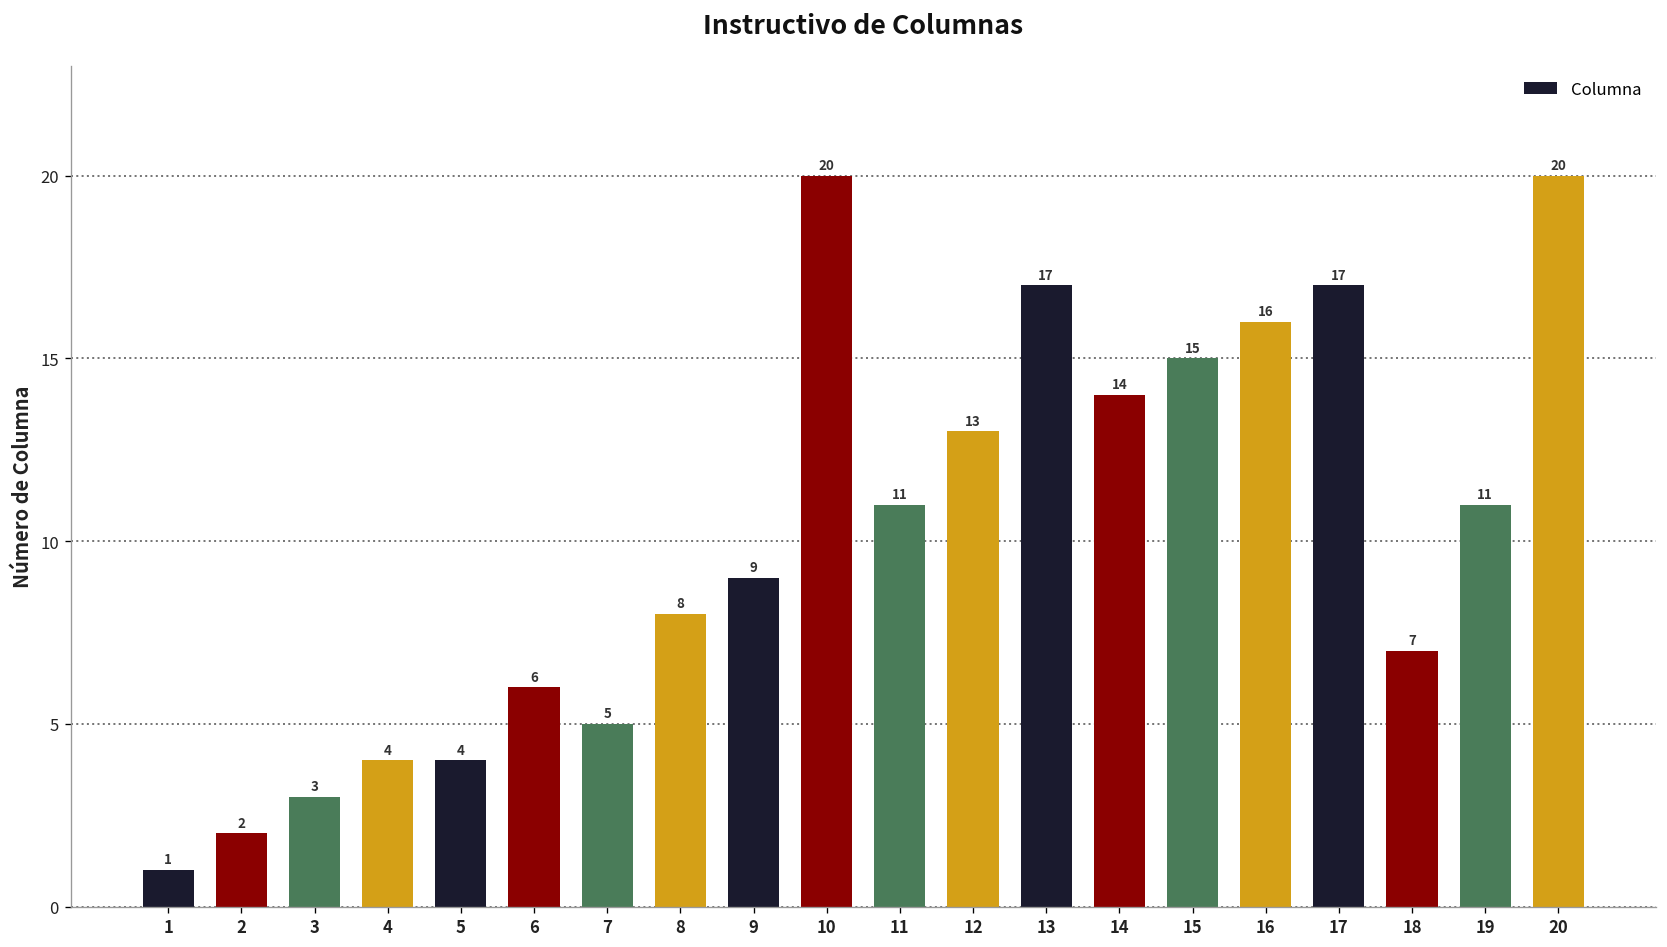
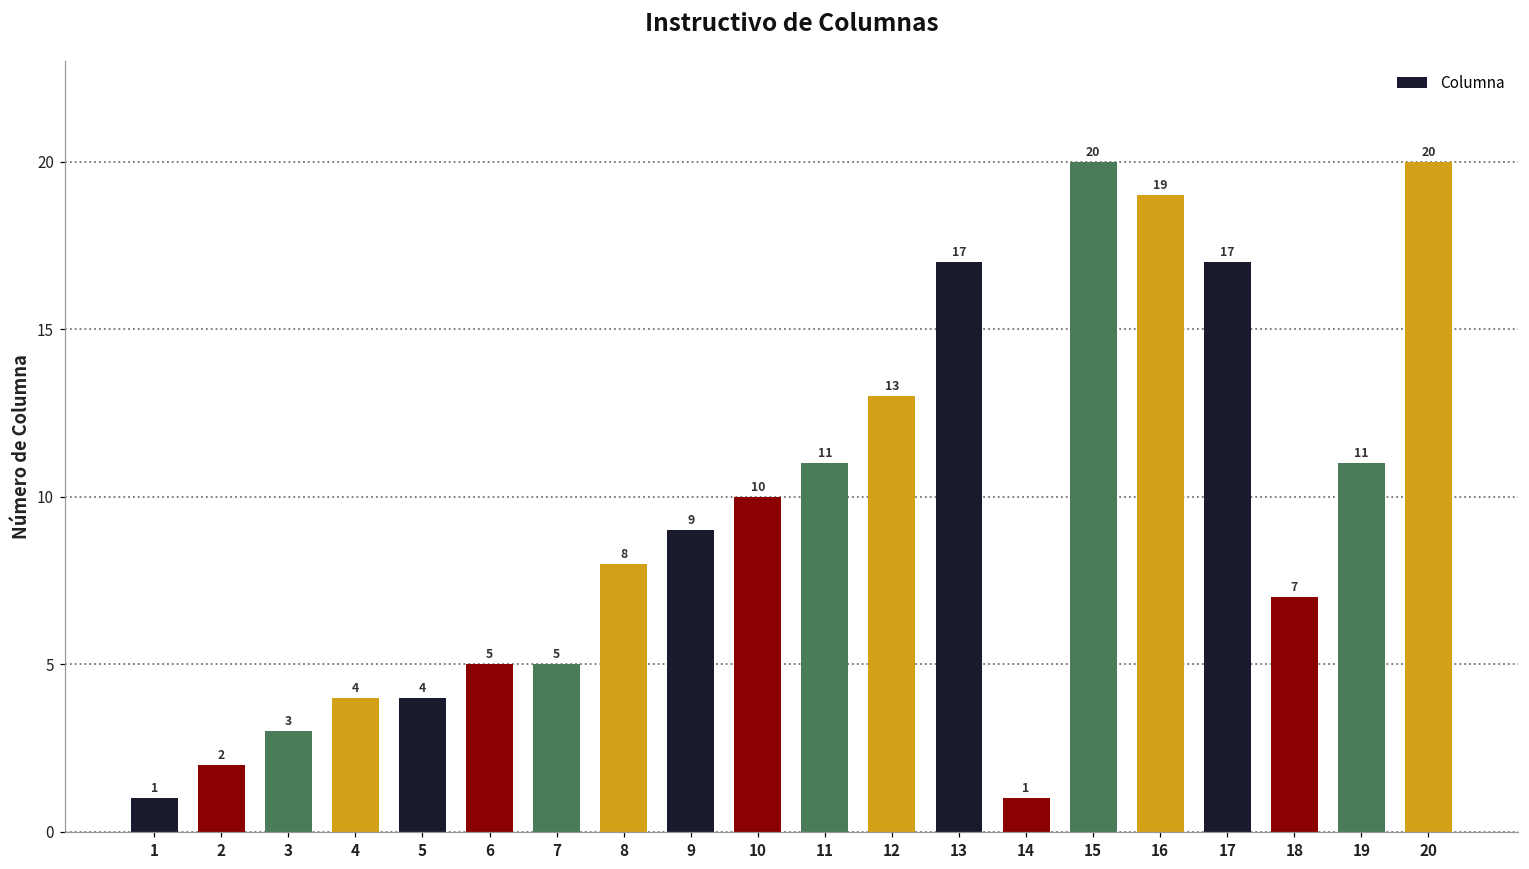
6: 6 -> 5
10: 20 -> 10
14: 14 -> 1
15: 15 -> 20
16: 16 -> 19
